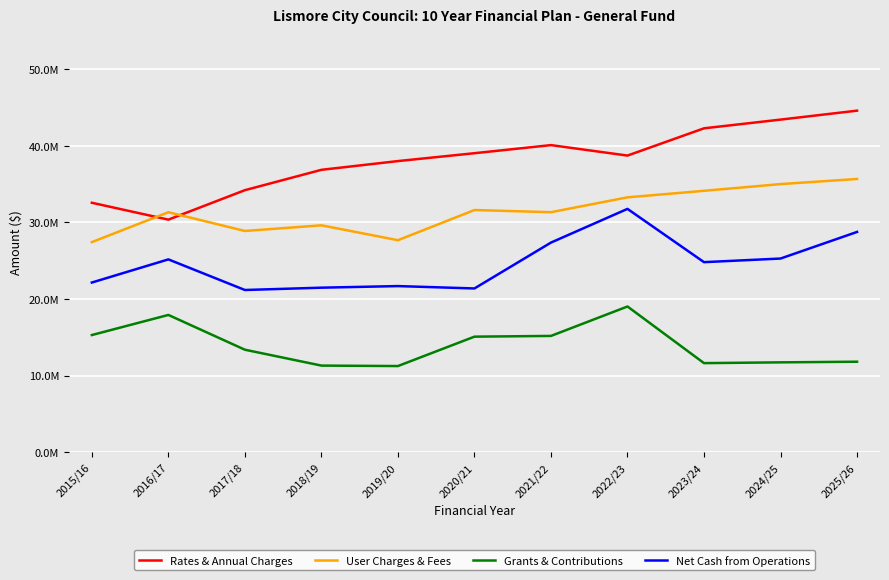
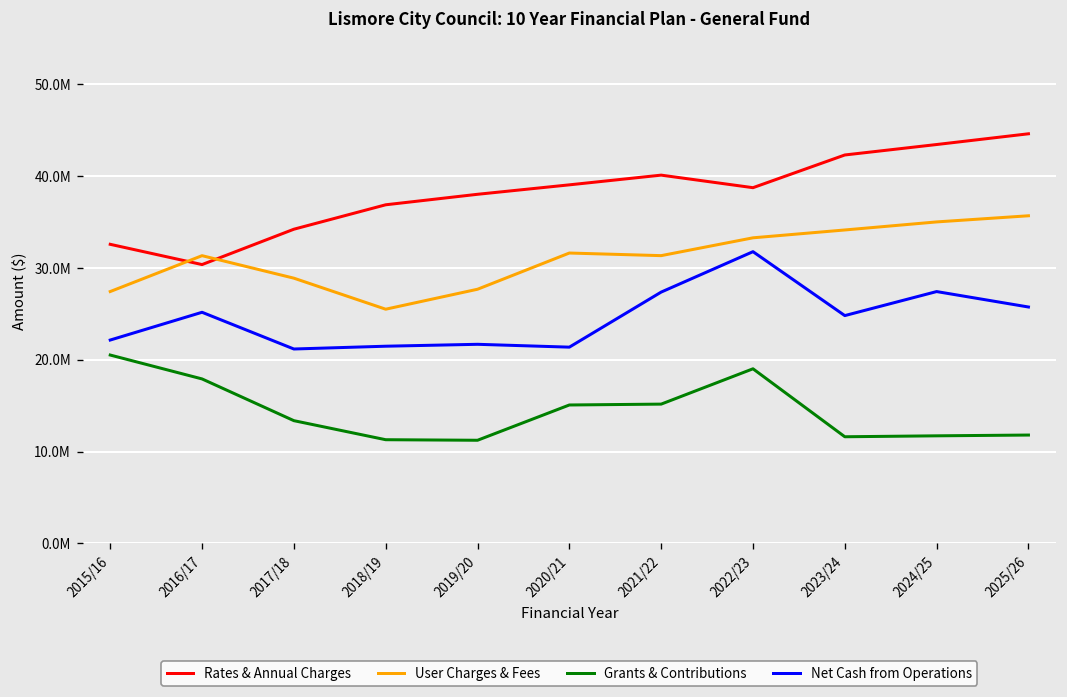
Grants & Contributions, 2015/16: 15000000 -> 21000000
User Charges & Fees, 2018/19: 30000000 -> 26000000
Net Cash from Operations, 2024/25: 25000000 -> 27000000
Net Cash from Operations, 2025/26: 29000000 -> 26000000
